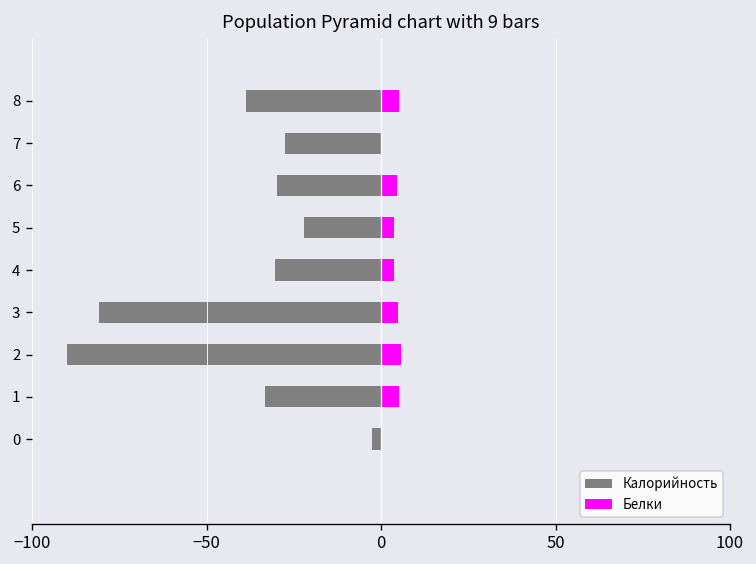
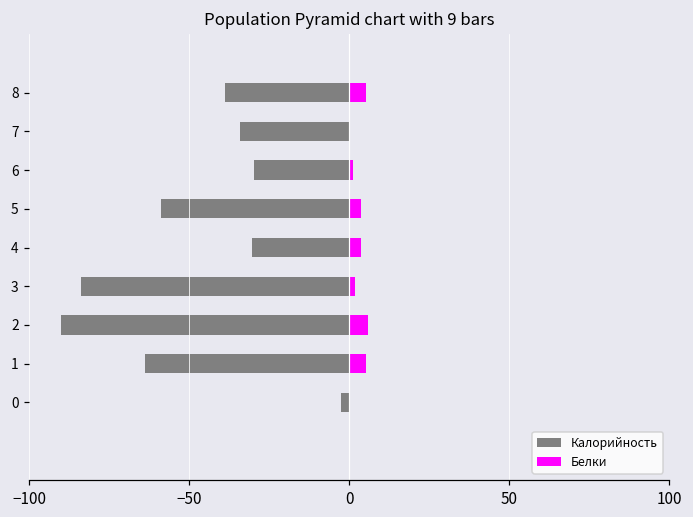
Калорийность, 7: -27 -> -34
Белки, 6: 4 -> 1
Калорийность, 5: -22 -> -59
Калорийность, 3: -81 -> -84
Белки, 3: 5 -> 2
Калорийность, 1: -33 -> -64
